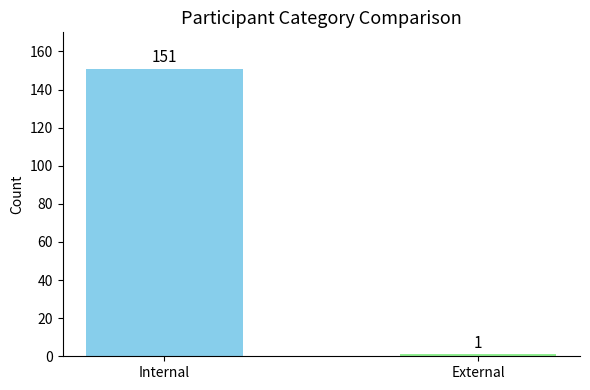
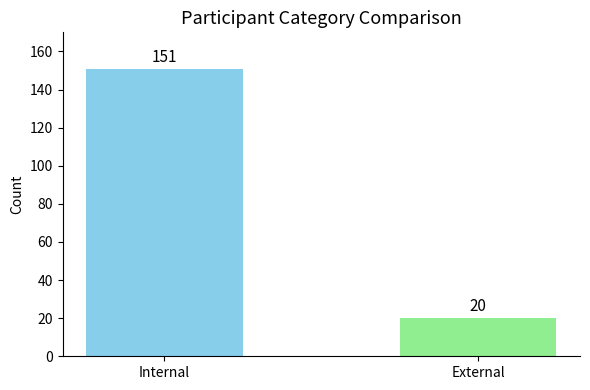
External: 1 -> 20
